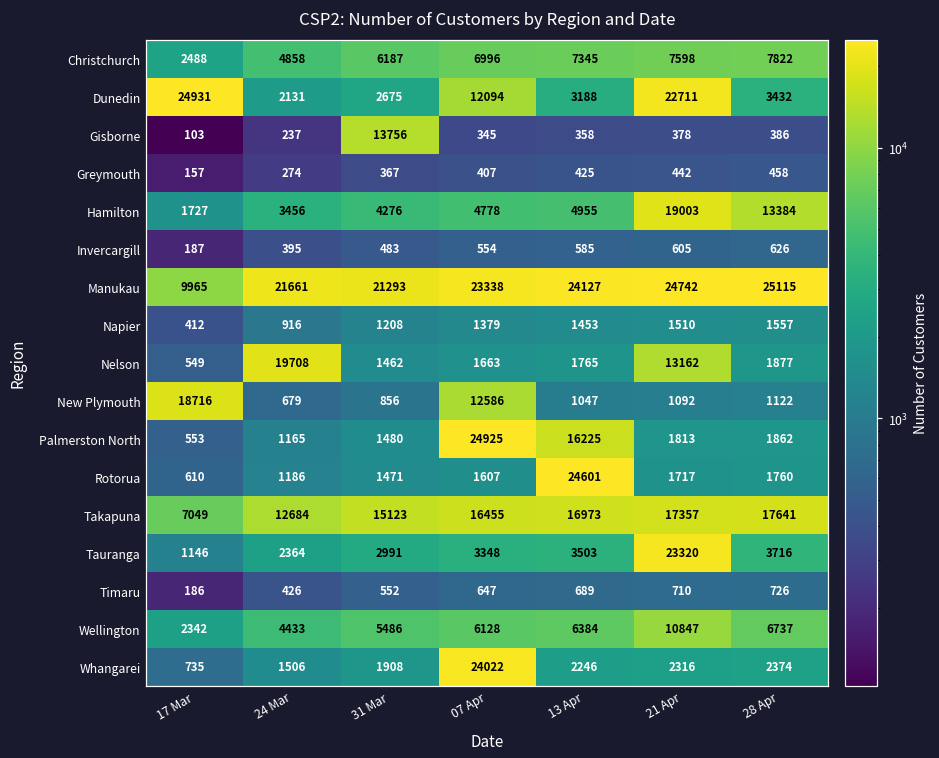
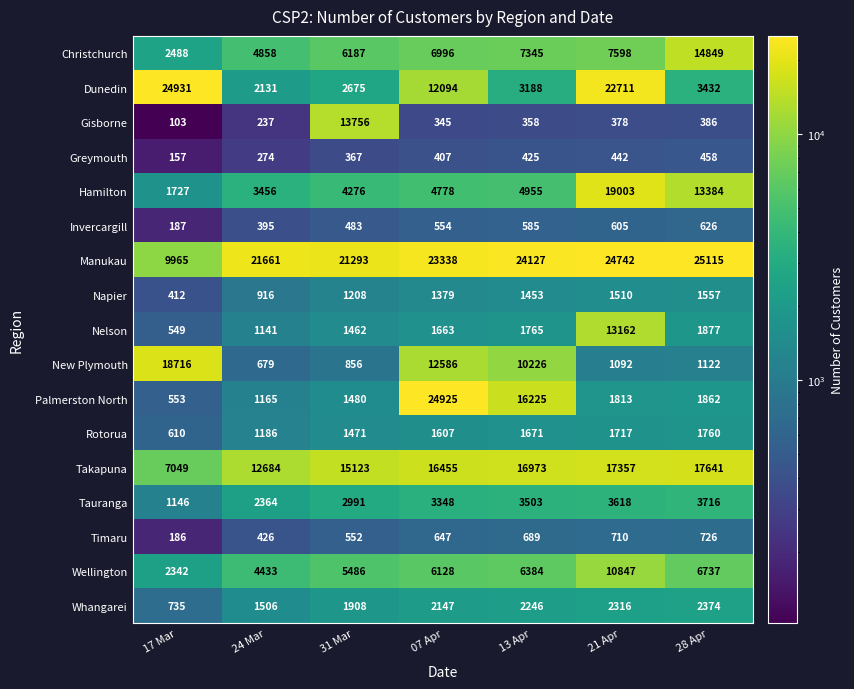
Christchurch, 28 Apr: 7822 -> 14849
Nelson, 24 Mar: 19708 -> 1141
New Plymouth, 13 Apr: 1047 -> 10226
Rotorua, 13 Apr: 24601 -> 1671
Tauranga, 21 Apr: 23320 -> 3618
Whangarei, 07 Apr: 24022 -> 2147
